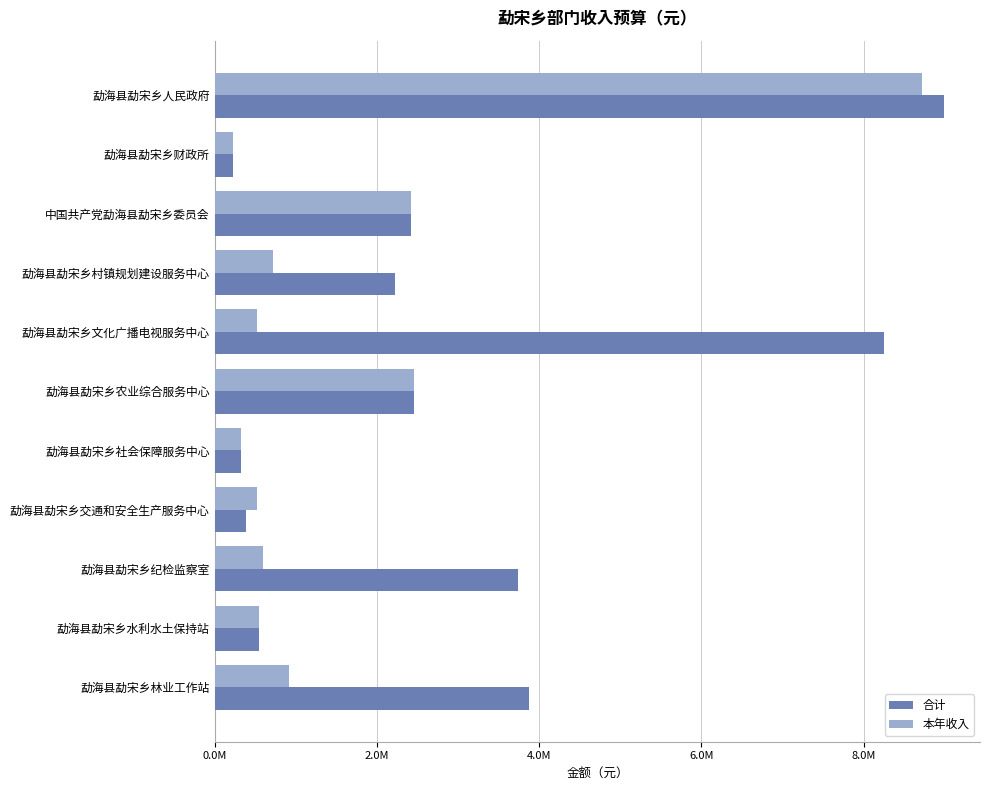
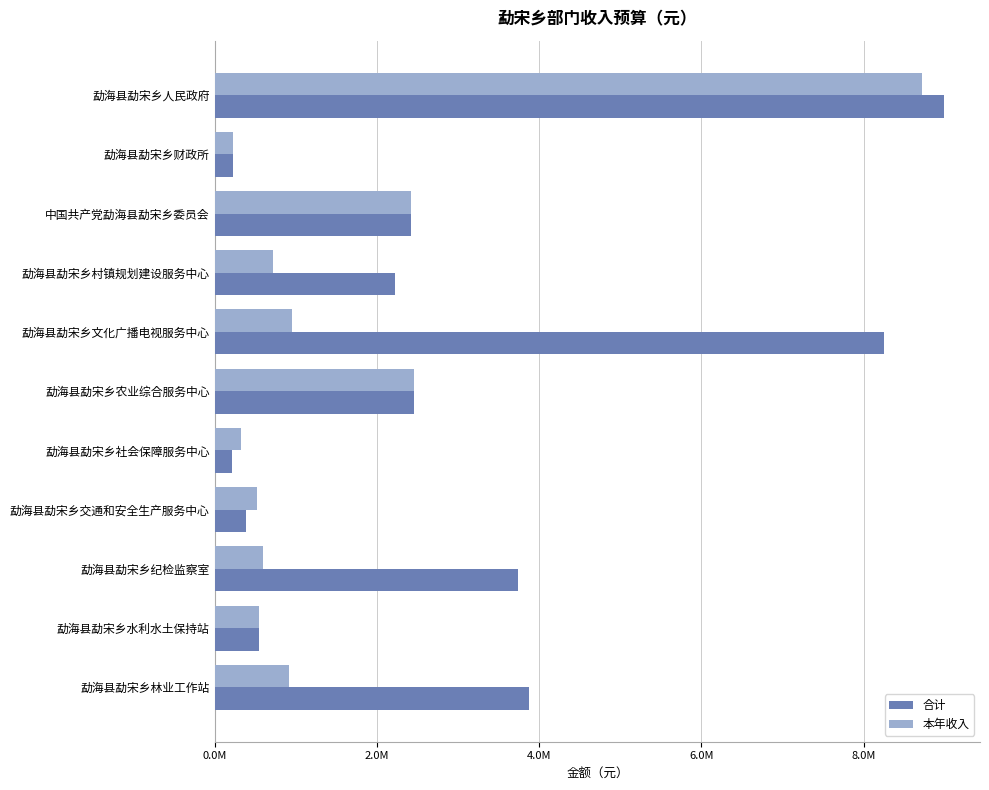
本年收入, 勐海县勐宋乡文化广播电视服务中心: 500000 -> 1000000
合计, 勐海县勐宋乡社会保障服务中心: 300000 -> 200000
